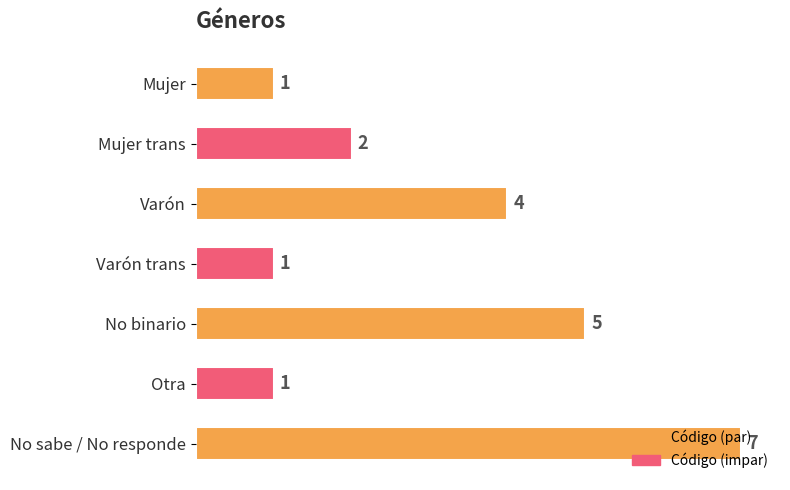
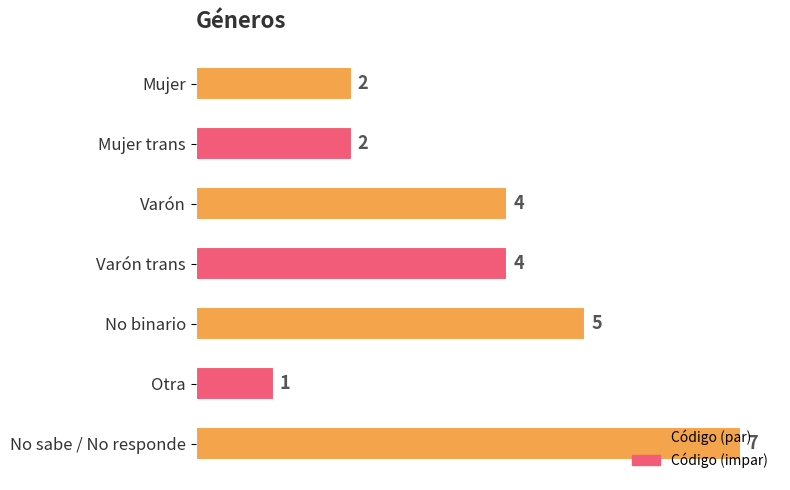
Mujer: 1 -> 2
Varón trans: 1 -> 4
